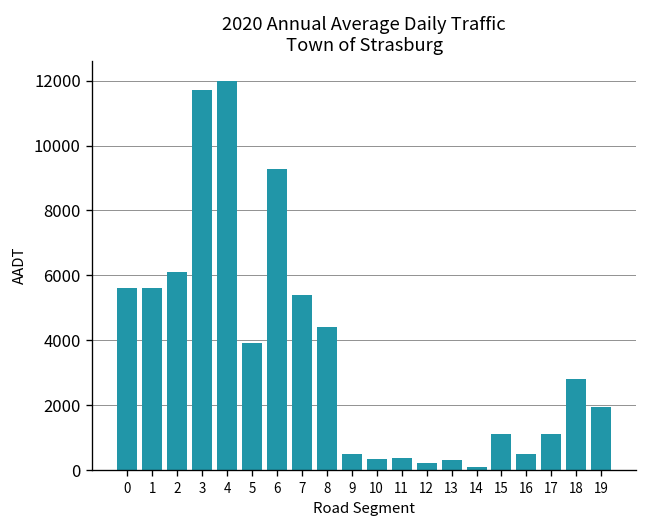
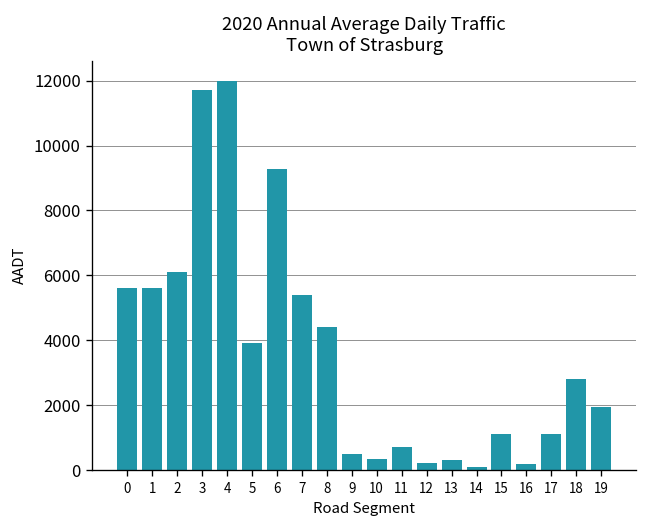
11: 400 -> 700
16: 500 -> 200
